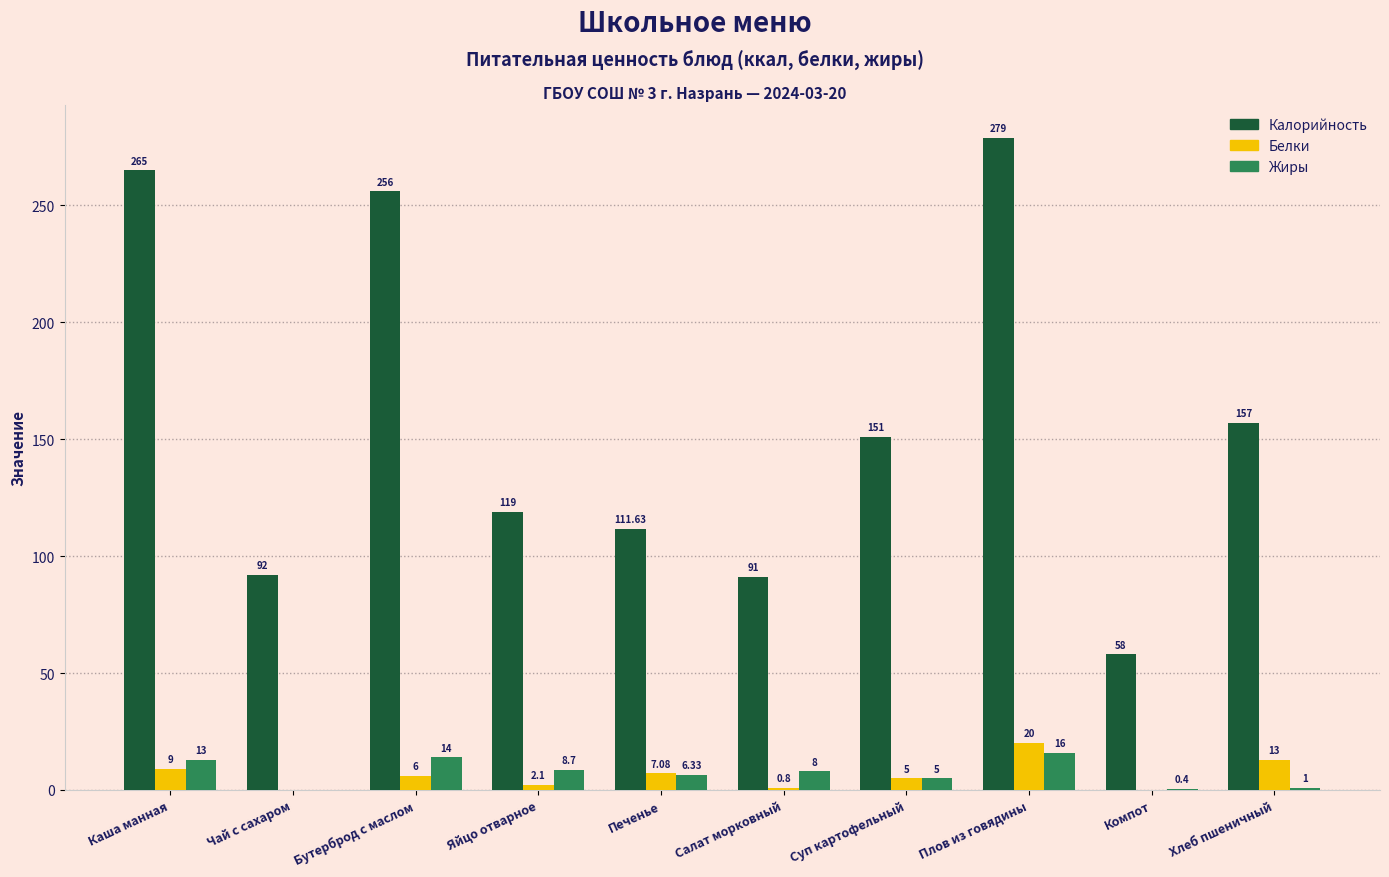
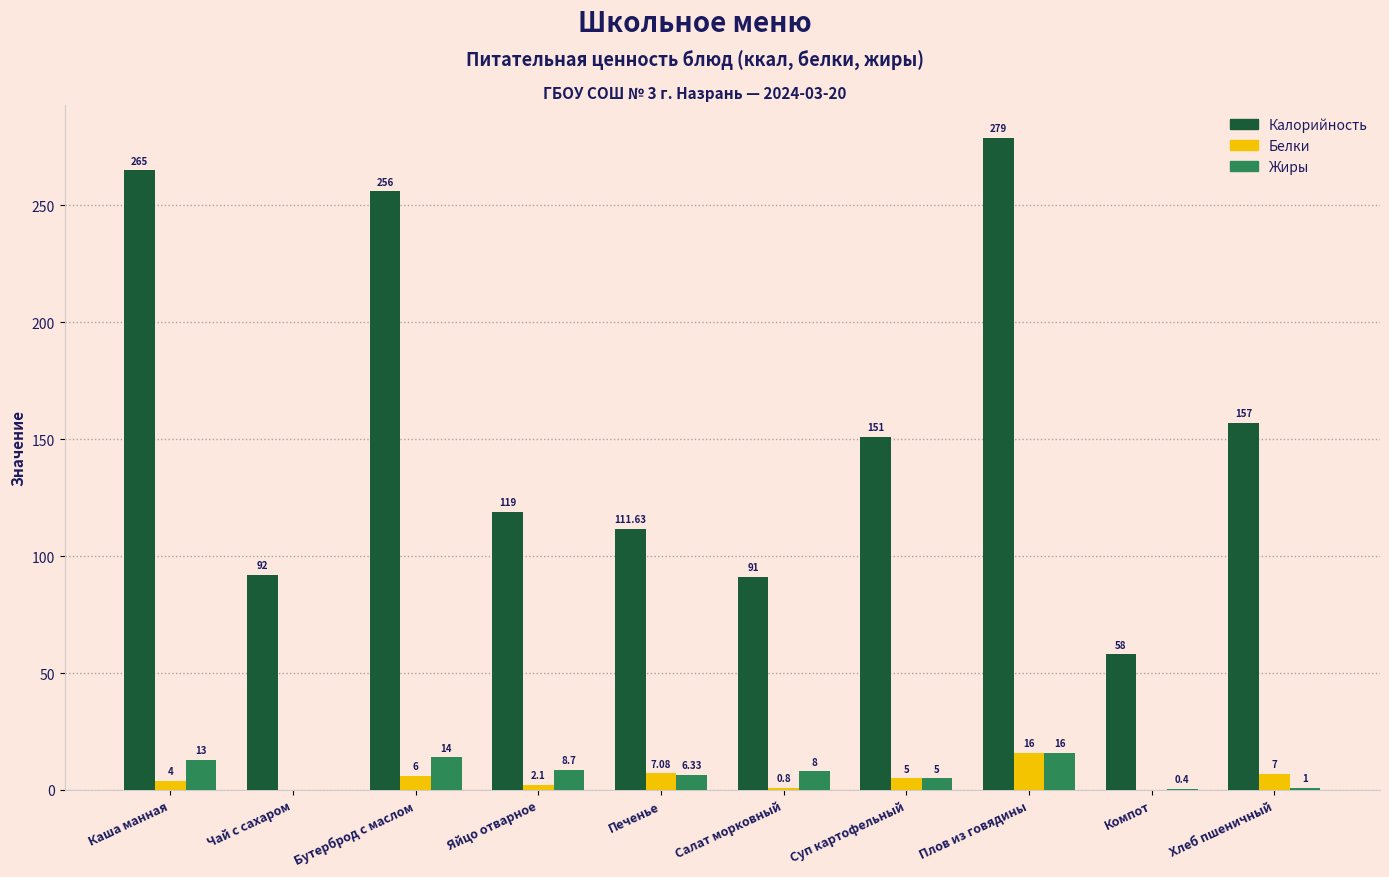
Белки, Каша манная: 9 -> 4
Белки, Плов из говядины: 20 -> 16
Белки, Хлеб пшеничный: 13 -> 7
